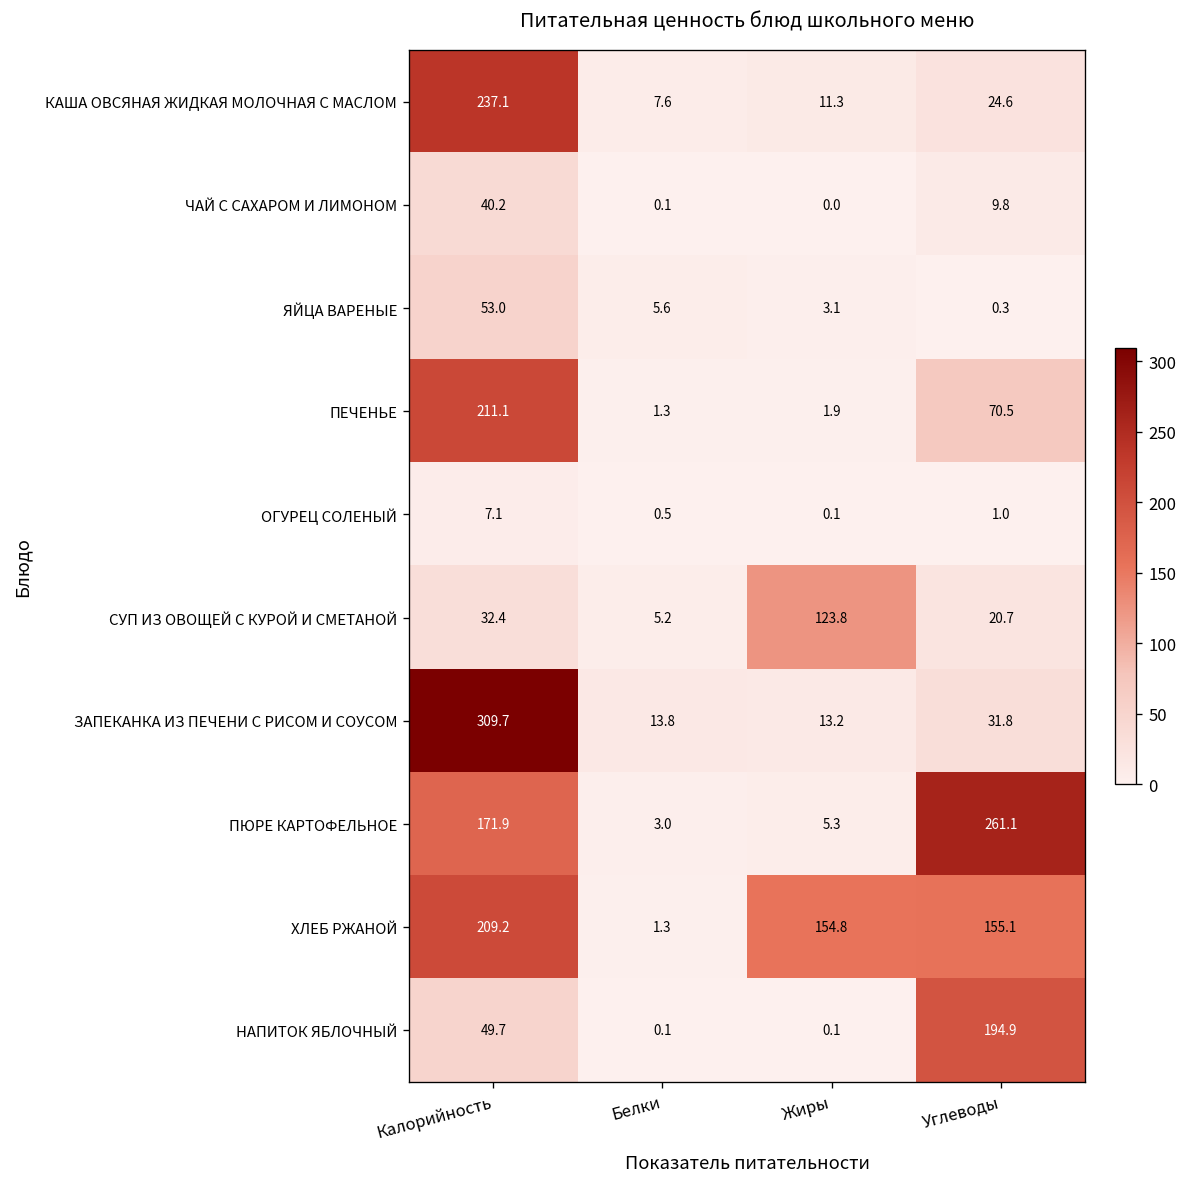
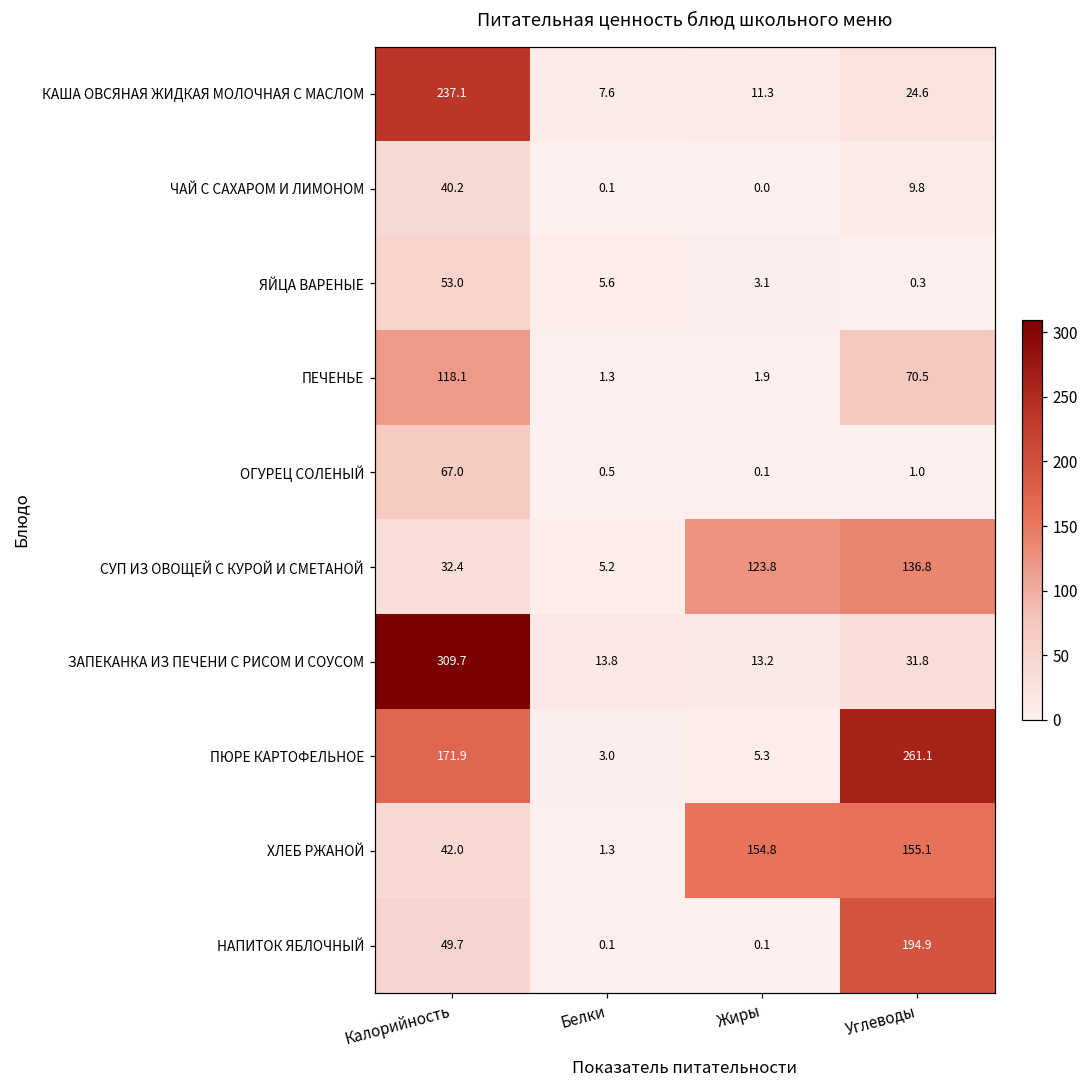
ПЕЧЕНЬЕ, Калорийность: 211.1 -> 118.1
ОГУРЕЦ СОЛЕНЫЙ, Калорийность: 7.1 -> 67.0
СУП ИЗ ОВОЩЕЙ С КУРОЙ И СМЕТАНОЙ, Углеводы: 20.7 -> 136.8
ХЛЕБ РЖАНОЙ, Калорийность: 209.2 -> 42.0
